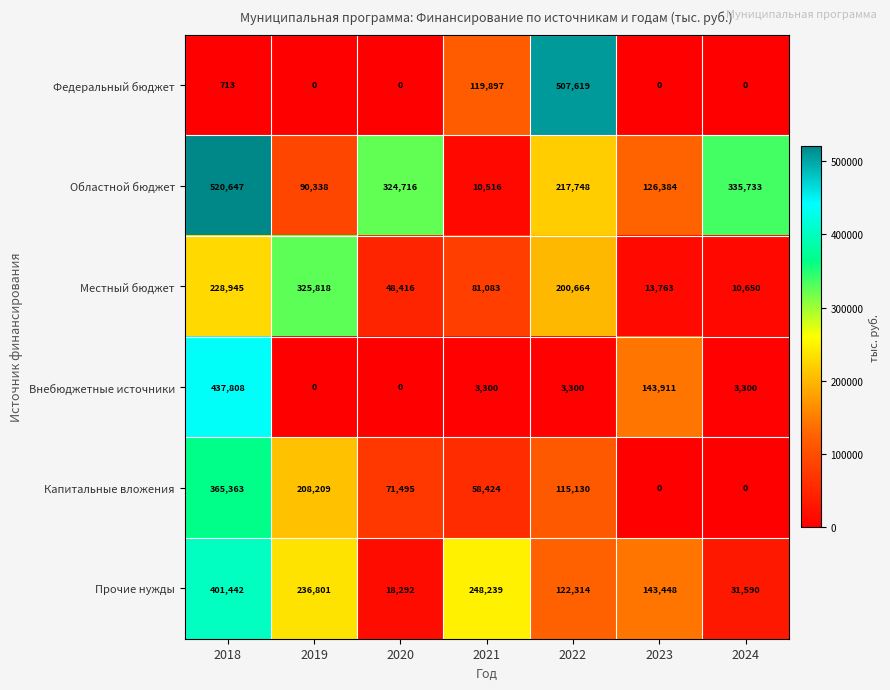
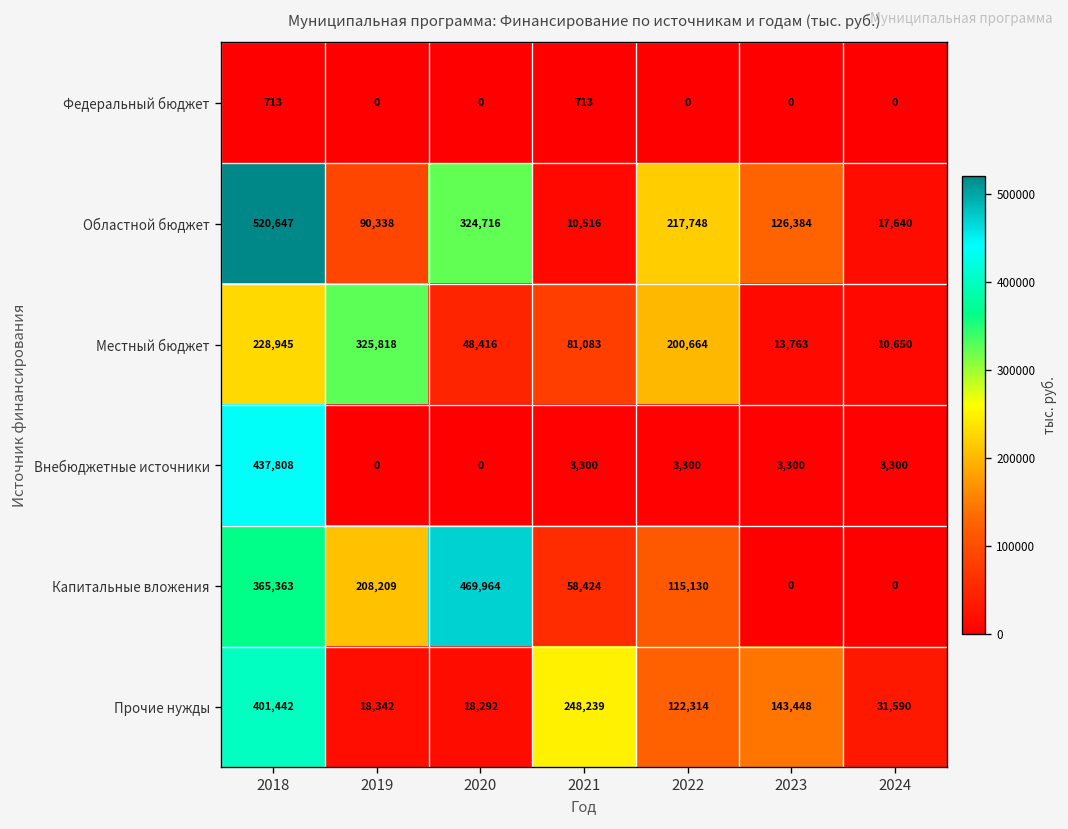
Федеральный бюджет, 2021: 119,897 -> 713
Федеральный бюджет, 2022: 507,619 -> 0
Областной бюджет, 2024: 335,733 -> 17,640
Внебюджетные источники, 2023: 143,911 -> 3,300
Капитальные вложения, 2020: 71,495 -> 469,964
Прочие нужды, 2019: 236,801 -> 18,342
